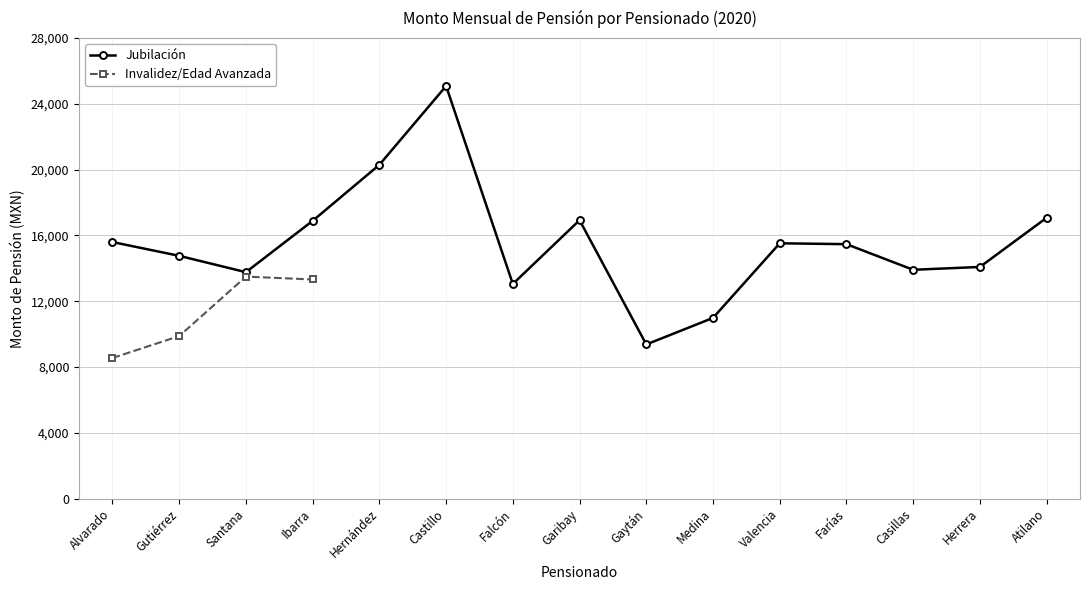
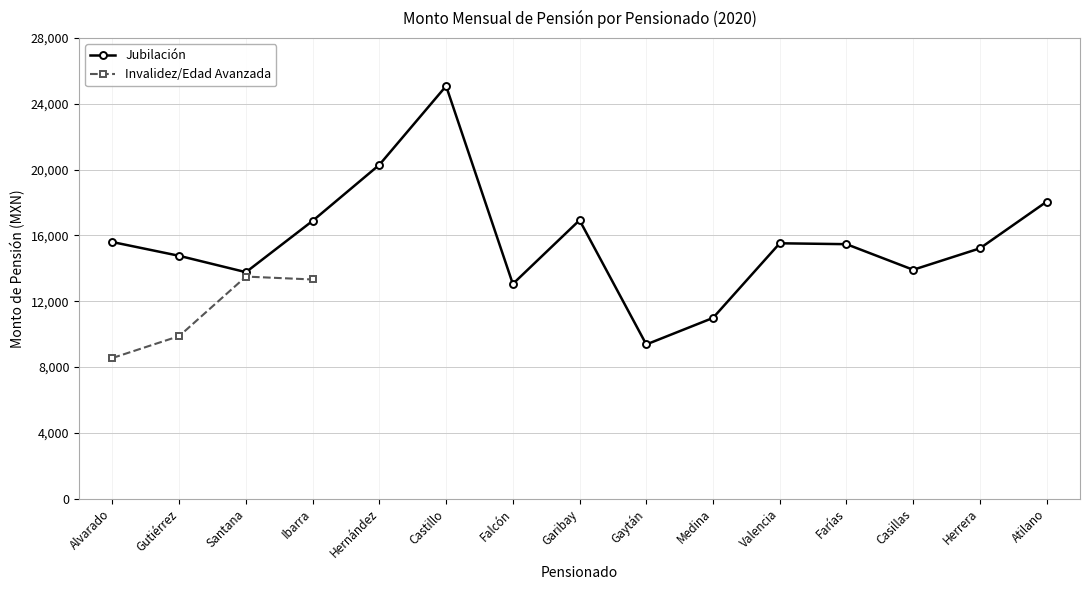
Jubilación, Herrera: 14,100 -> 15,200
Jubilación, Atilano: 17,100 -> 18,000
